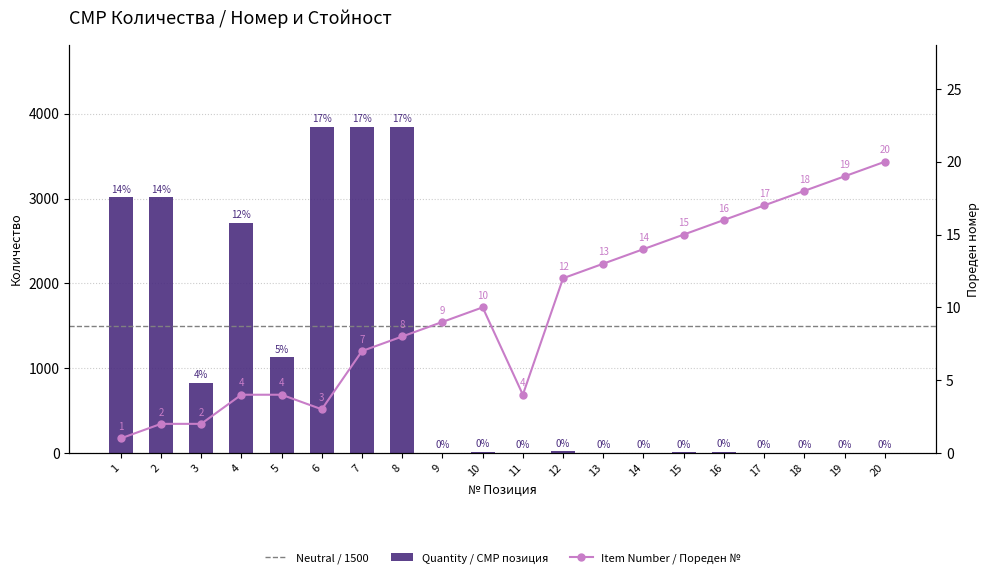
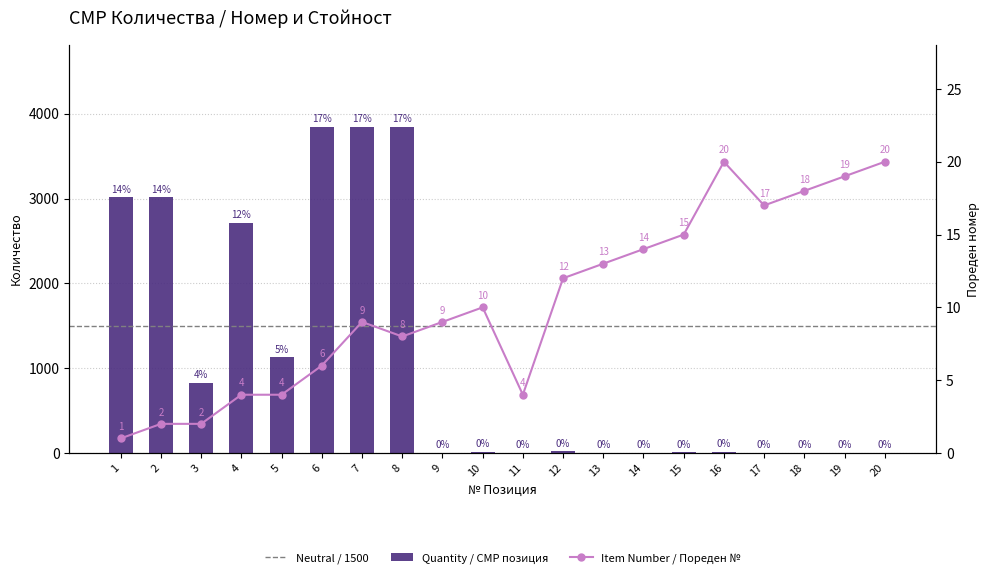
Item Number / Пореден №, 6: 3 -> 6
Item Number / Пореден №, 7: 7 -> 9
Item Number / Пореден №, 16: 16 -> 20
